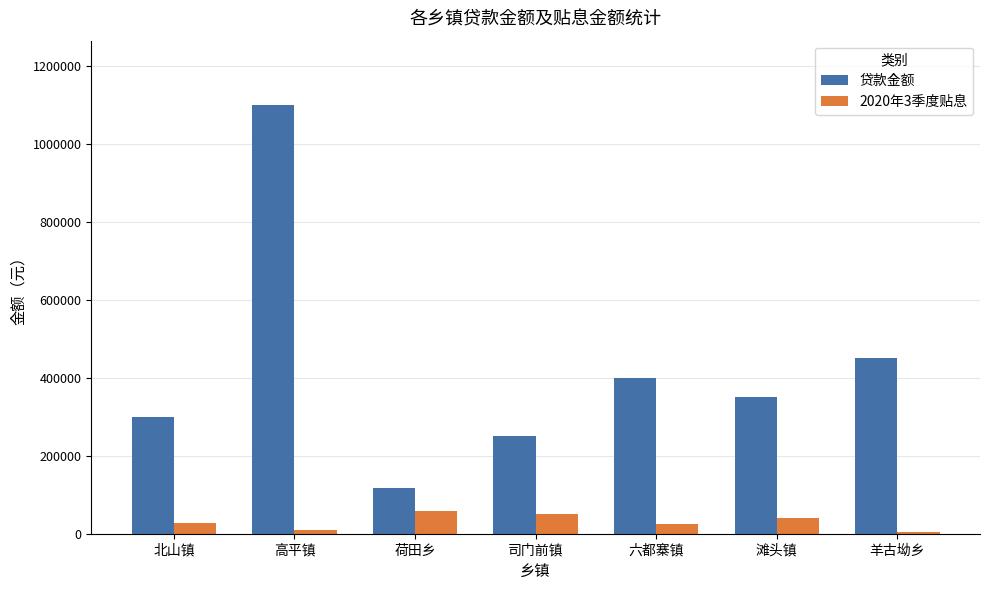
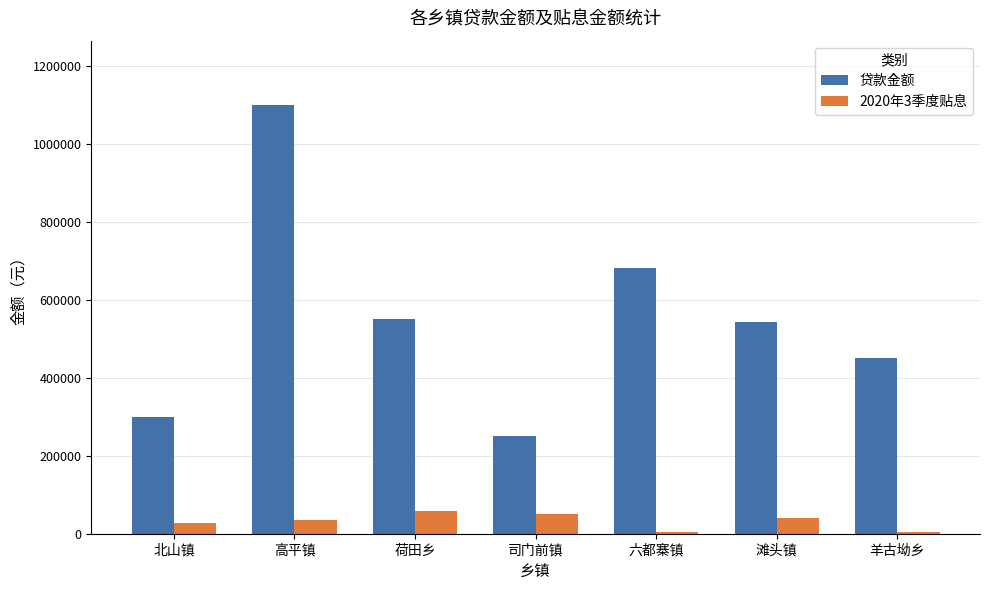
2020年3季度贴息, 高平镇: 10000 -> 40000
贷款金额, 荷田乡: 120000 -> 550000
贷款金额, 六都寨镇: 400000 -> 680000
2020年3季度贴息, 六都寨镇: 20000 -> 0
贷款金额, 滩头镇: 350000 -> 540000
